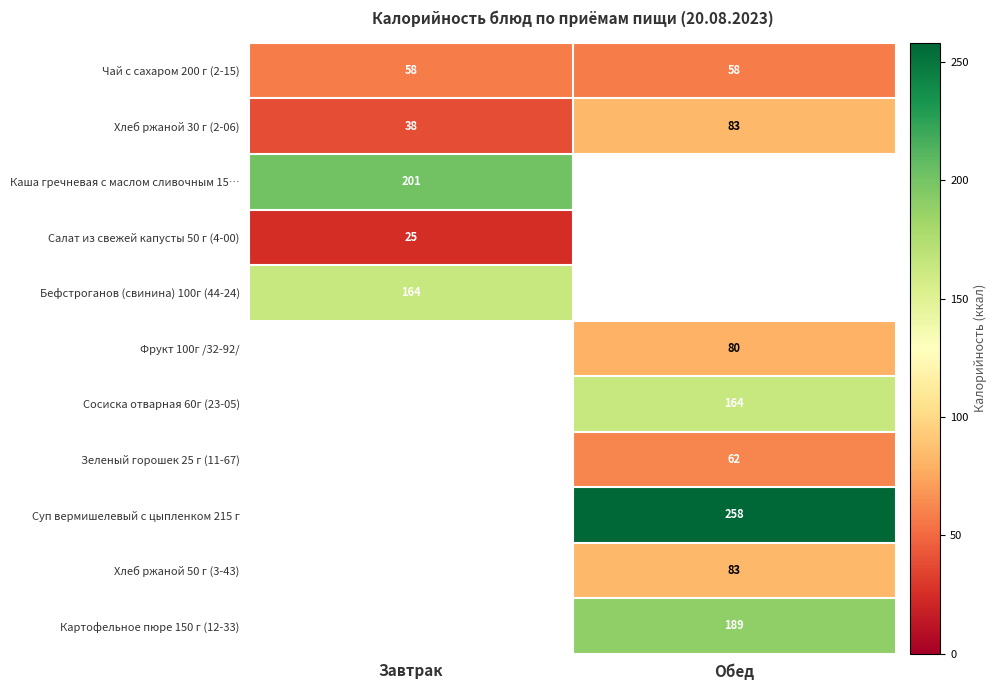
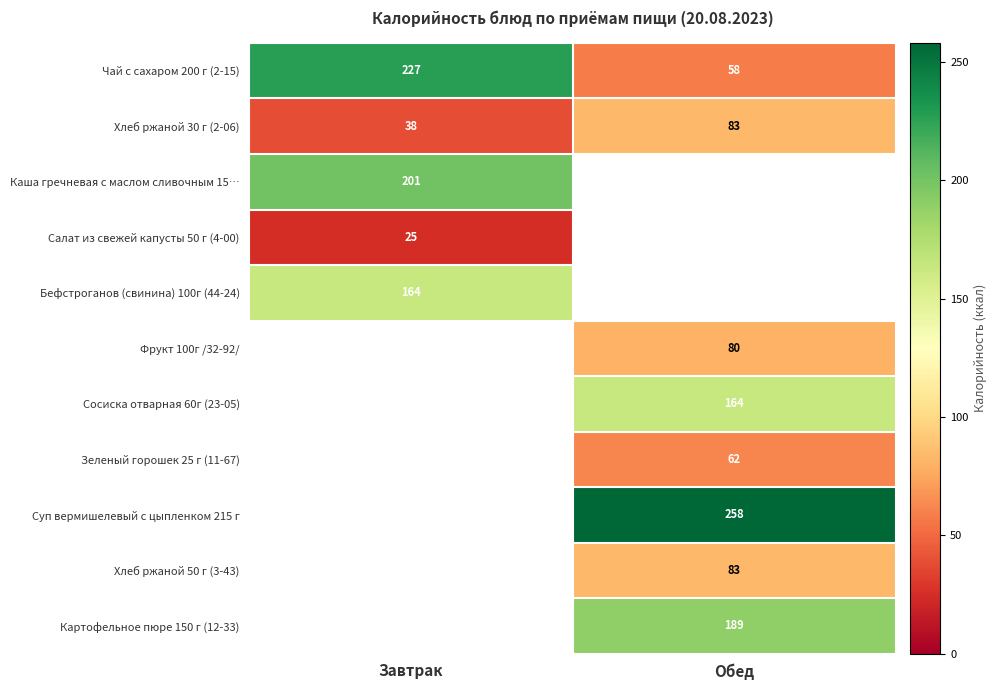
Чай с сахаром 200 г (2-15), Завтрак: 58 -> 227
